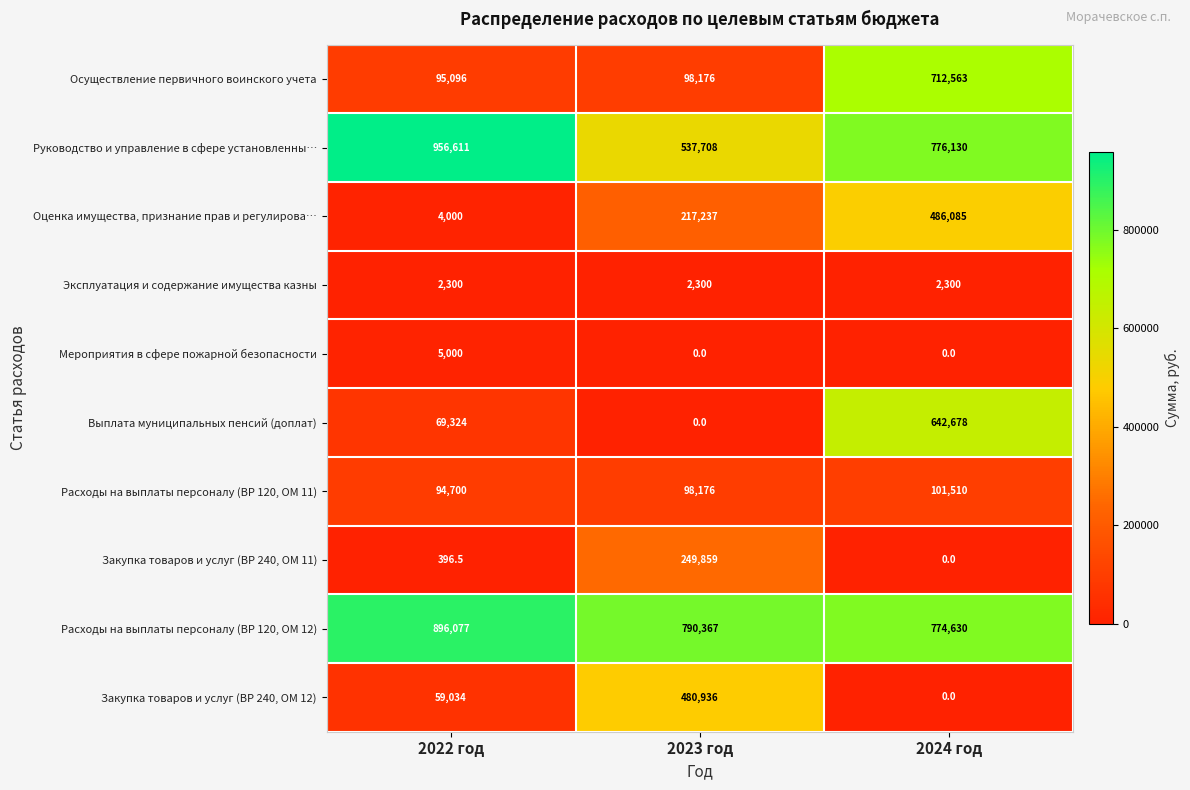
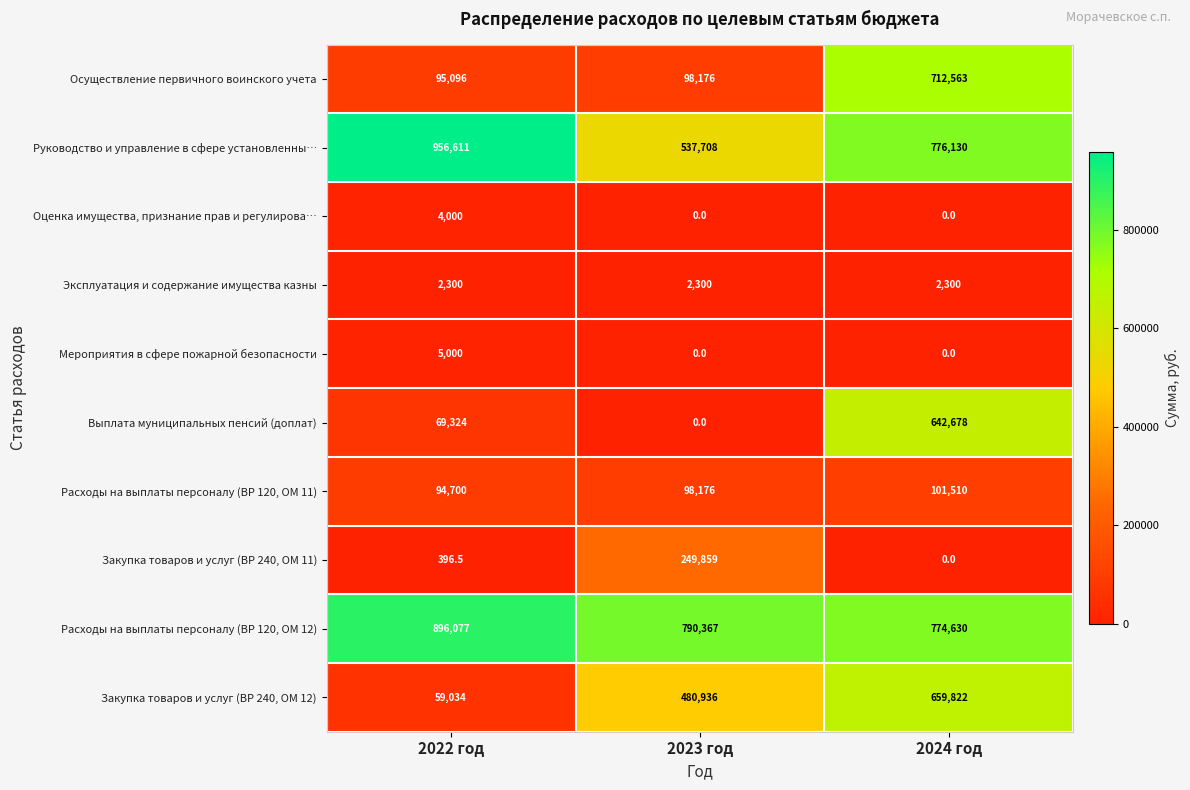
Оценка имущества, признание прав и регулирова…, 2023 год: 217,237 -> 0.0
Оценка имущества, признание прав и регулирова…, 2024 год: 486,085 -> 0.0
Закупка товаров и услуг (ВР 240, ОМ 12), 2024 год: 0.0 -> 659,822
